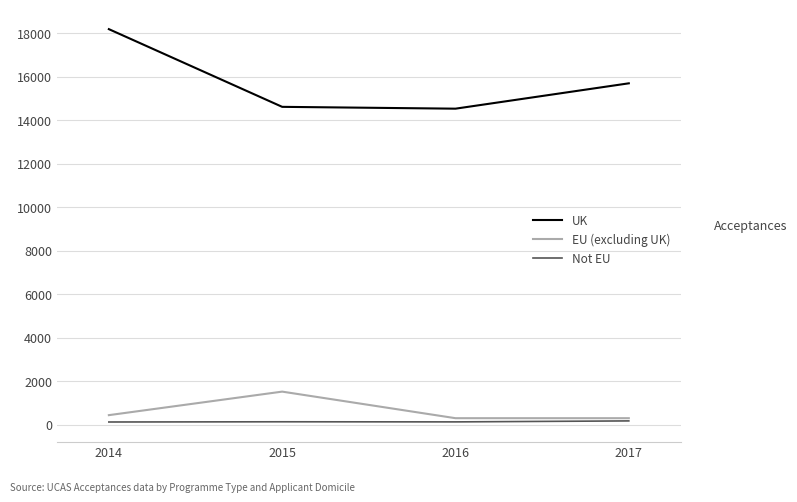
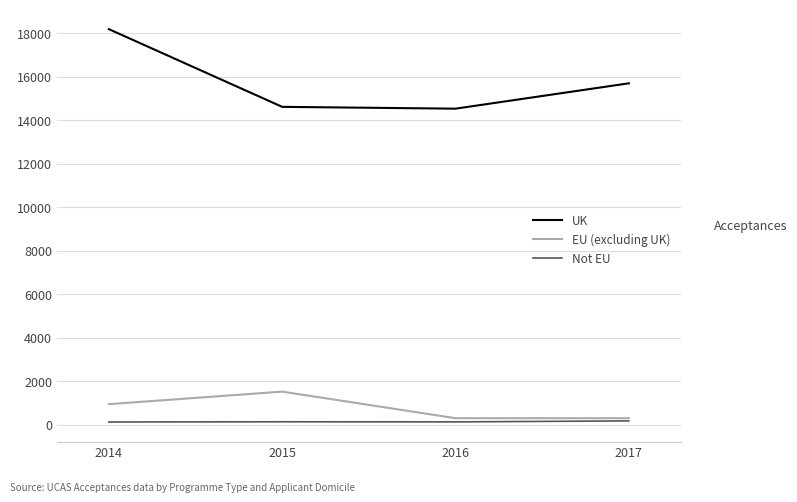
EU (excluding UK), 2014: 400 -> 1000
